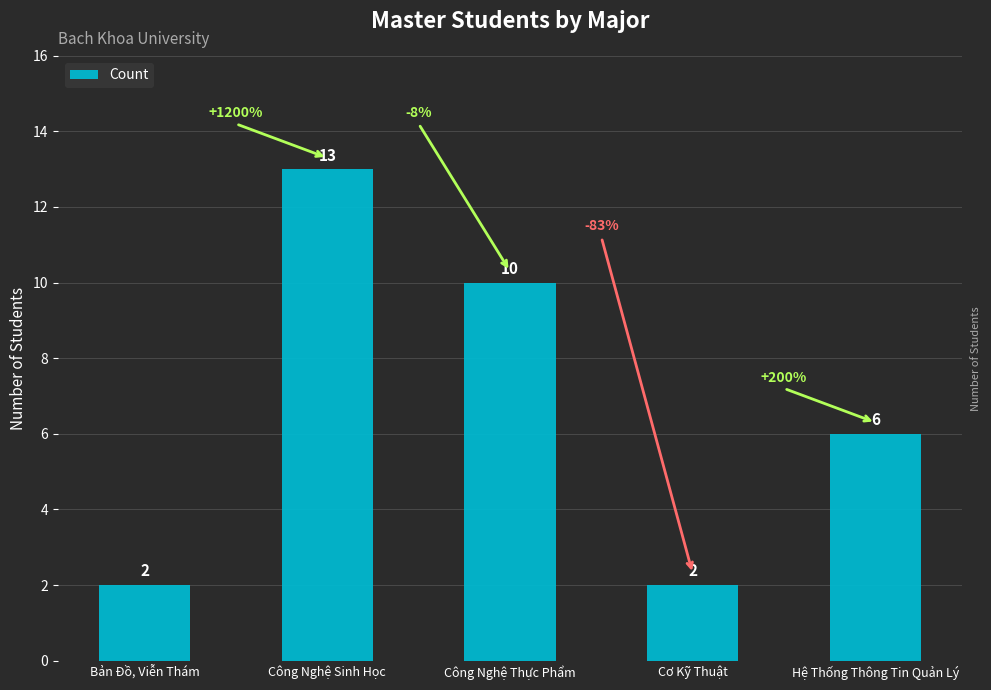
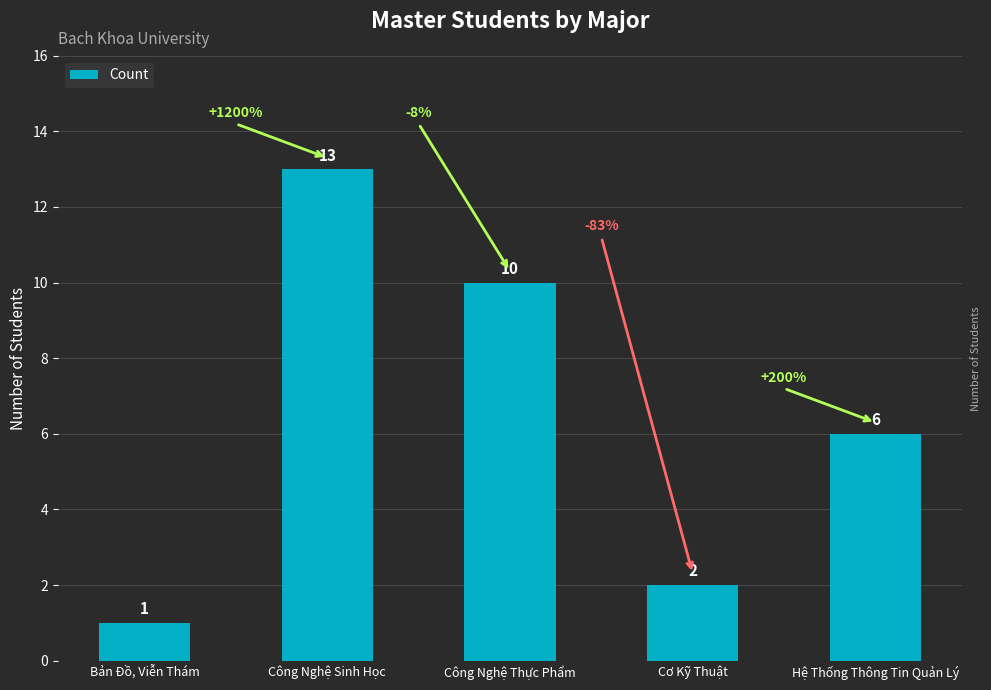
Bản Đồ, Viễn Thám: 2 -> 1
